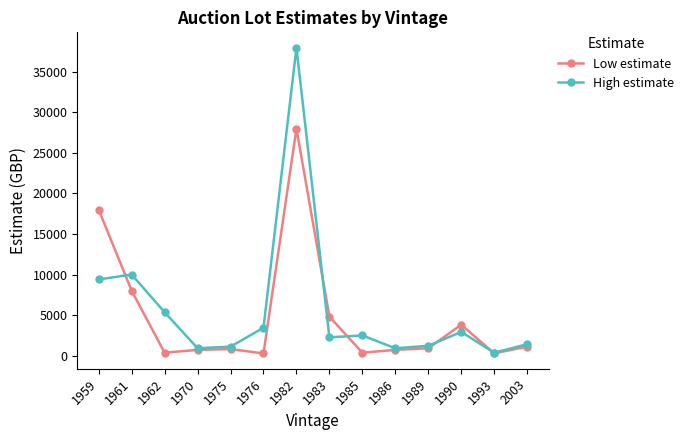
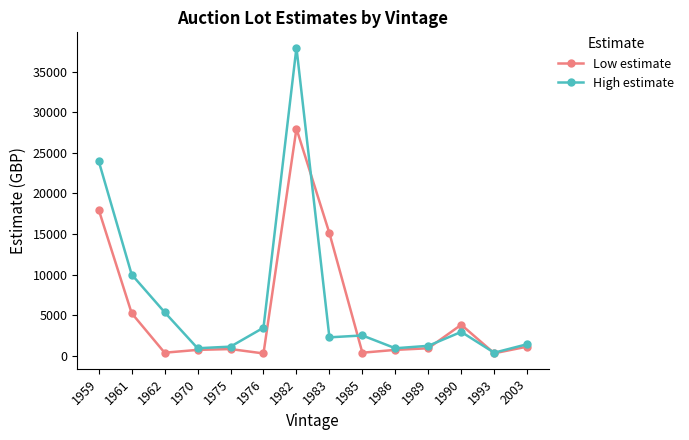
High estimate, 1959: 9000 -> 24000
Low estimate, 1961: 8000 -> 5000
Low estimate, 1983: 5000 -> 15000
